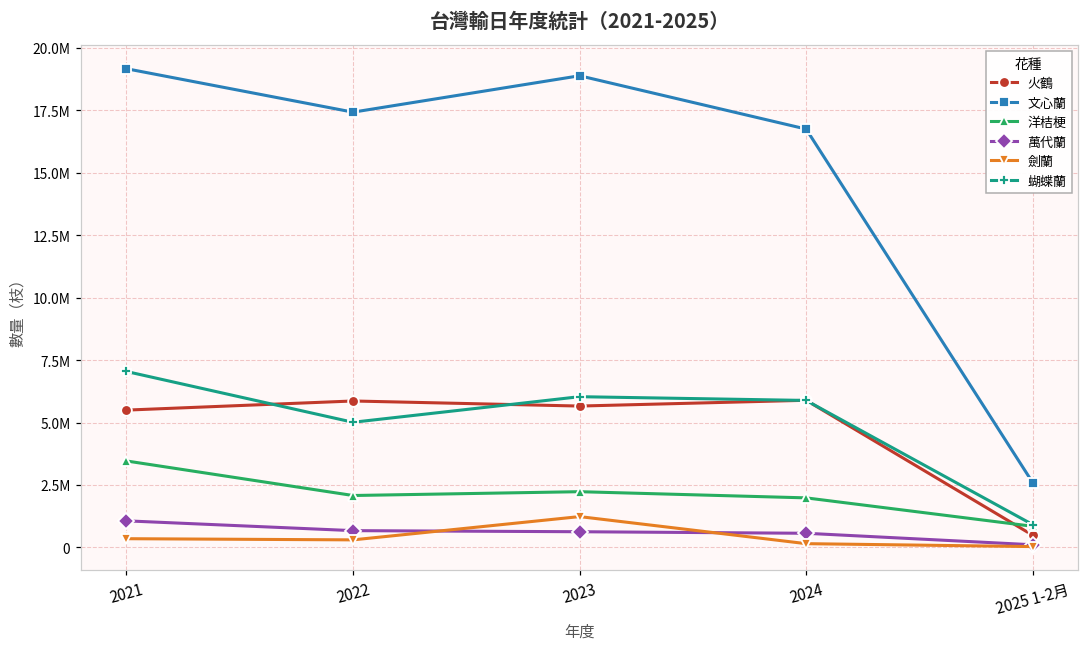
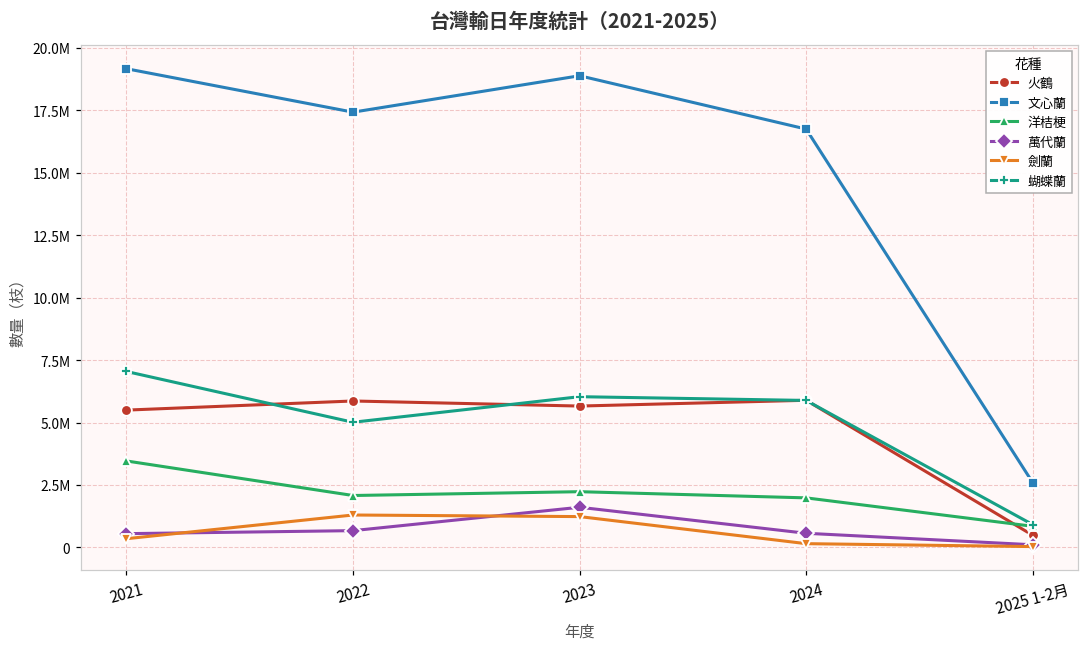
萬代蘭, 2021: 1100000 -> 500000
劍蘭, 2022: 300000 -> 1300000
萬代蘭, 2023: 600000 -> 1600000
